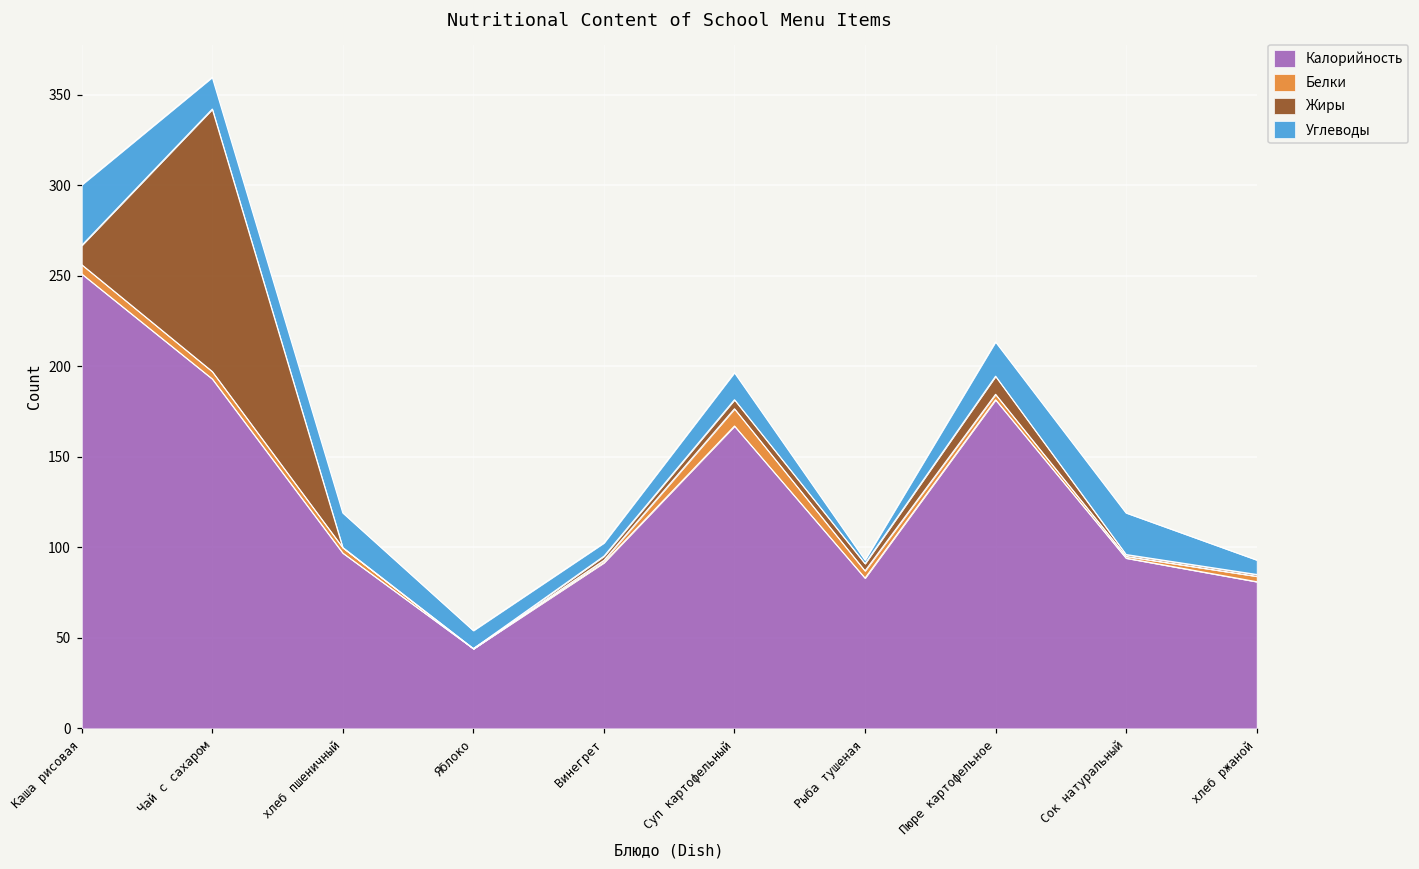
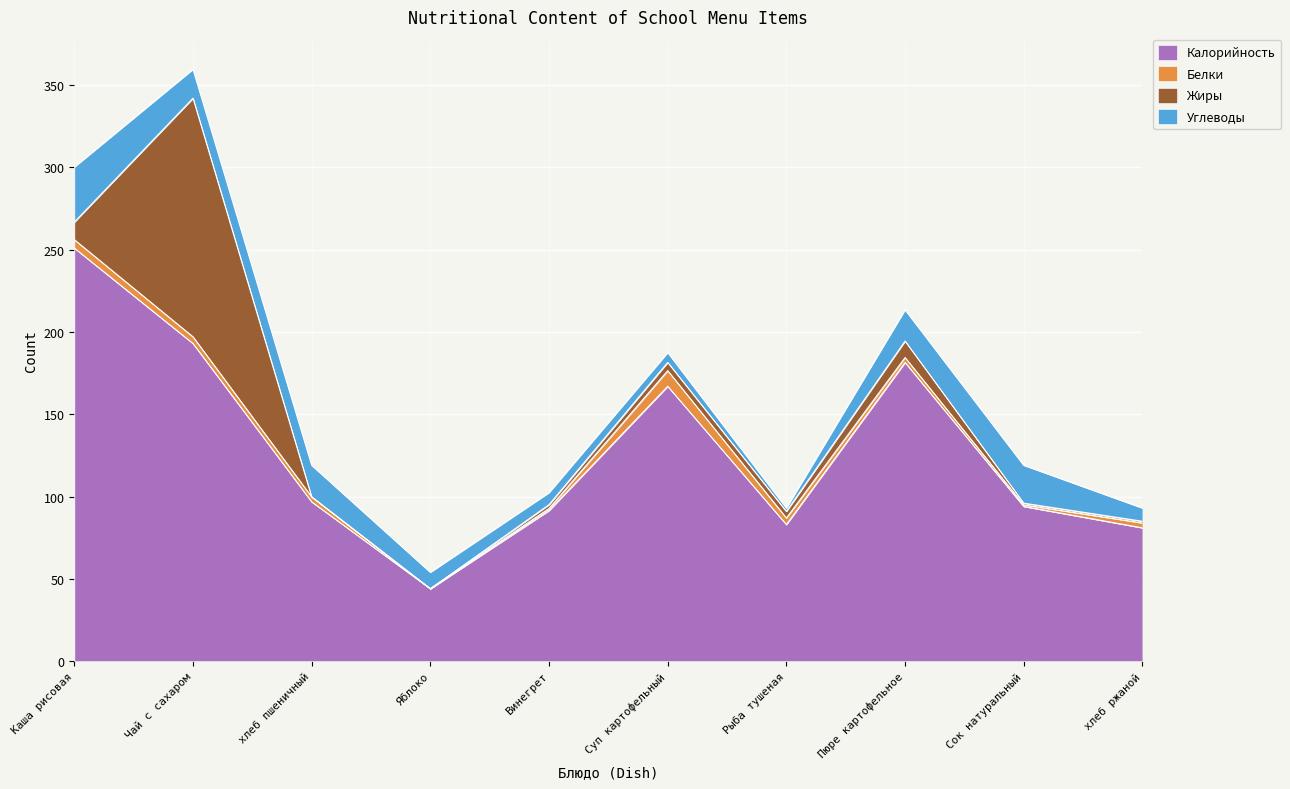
Углеводы, Суп картофельный: 15 -> 6
